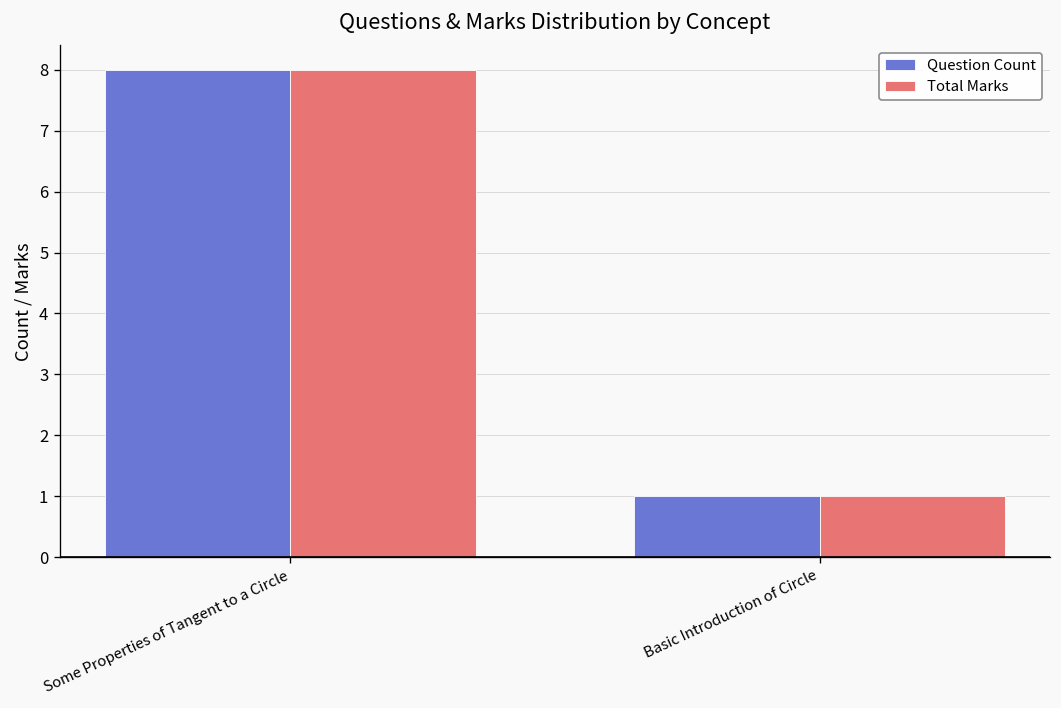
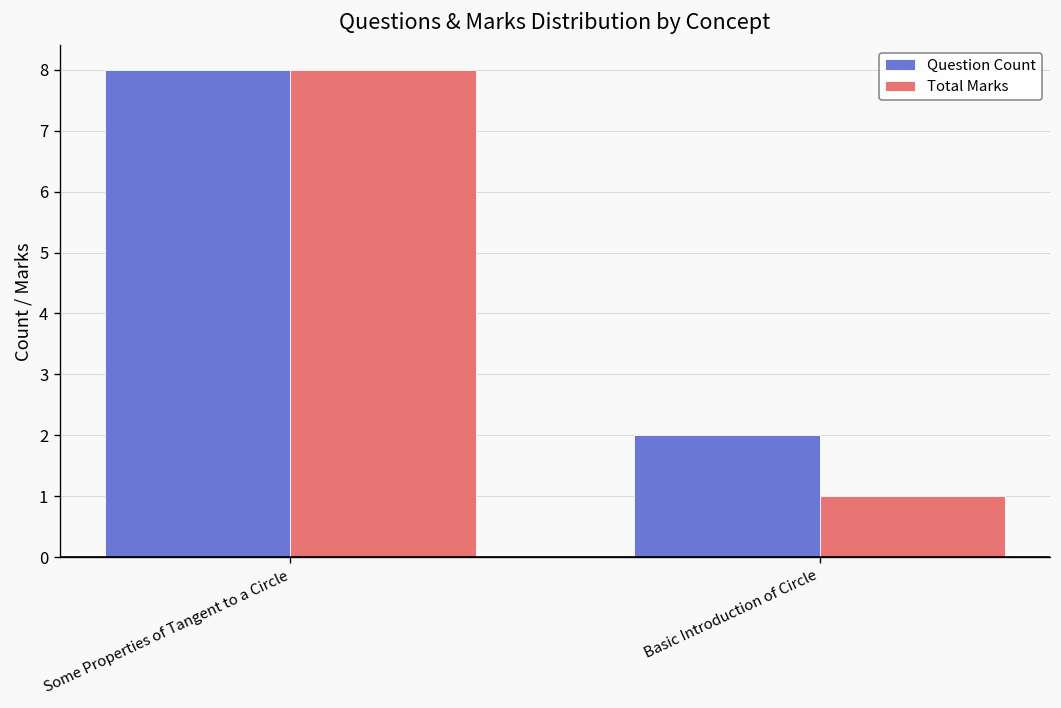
Question Count, Basic Introduction of Circle: 1 -> 2
